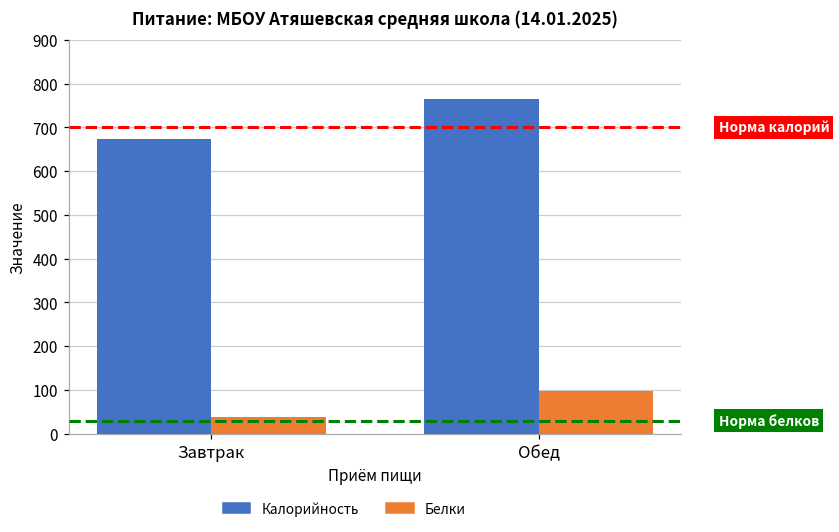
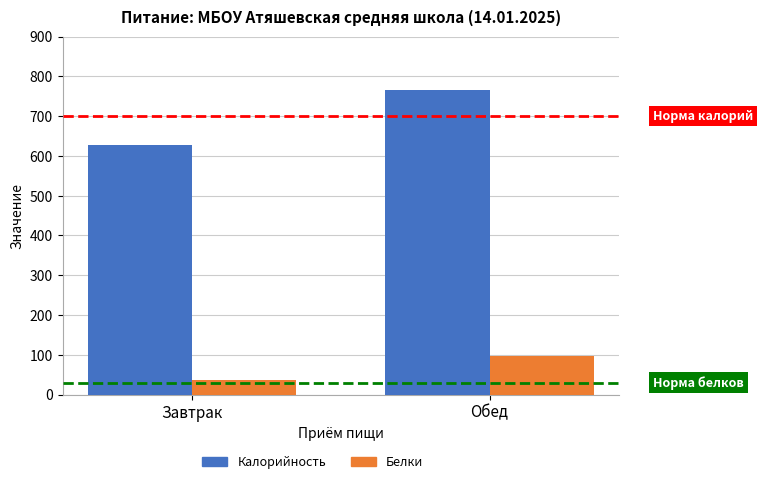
Калорийность, Завтрак: 670 -> 630
